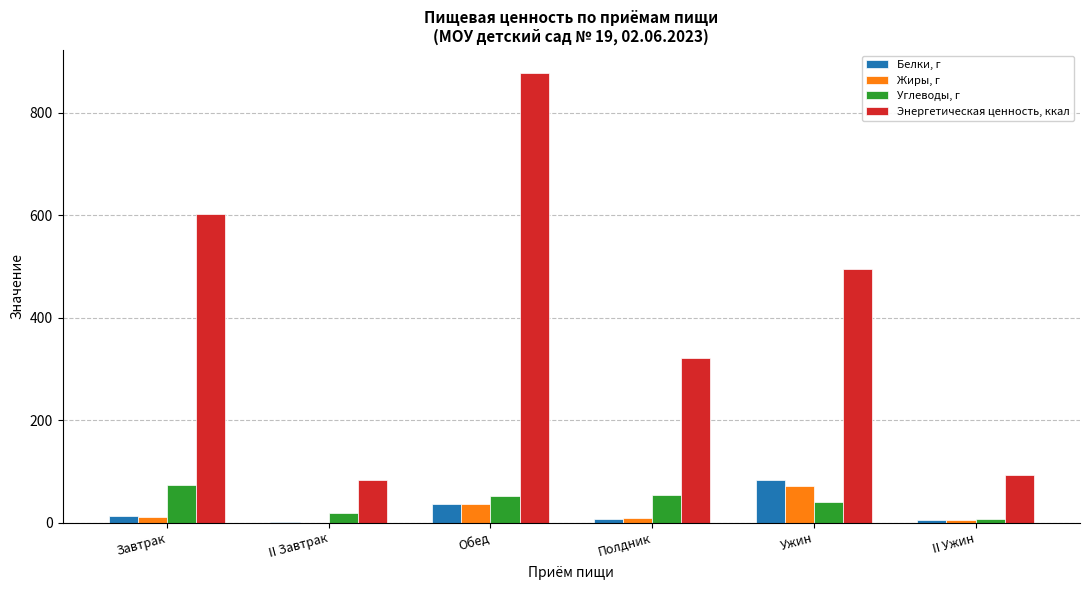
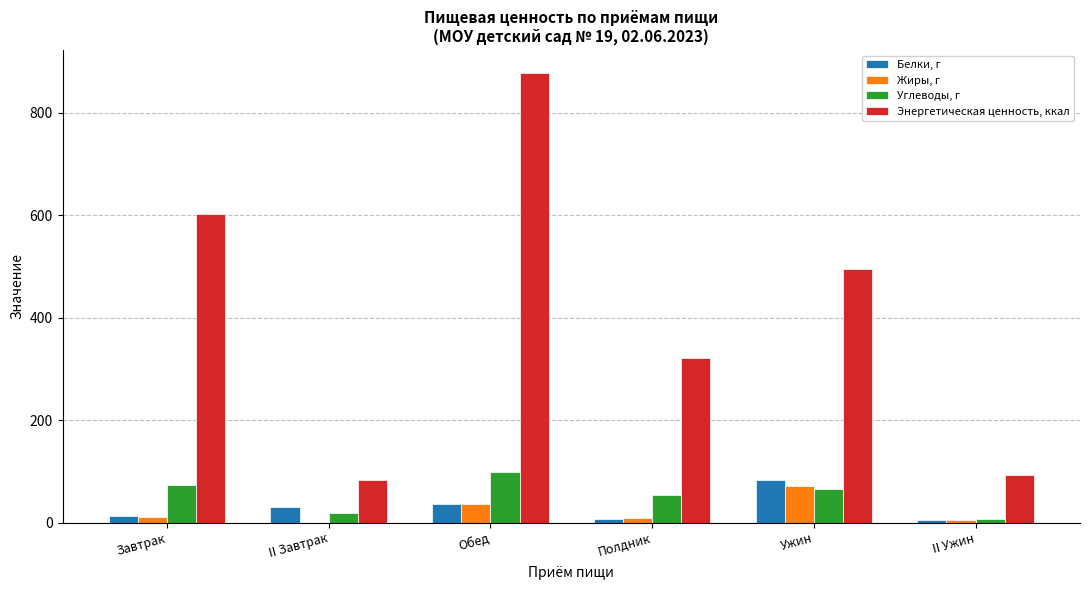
Белки, г, II Завтрак: 0 -> 30
Углеводы, г, Обед: 50 -> 100
Углеводы, г, Ужин: 40 -> 60
